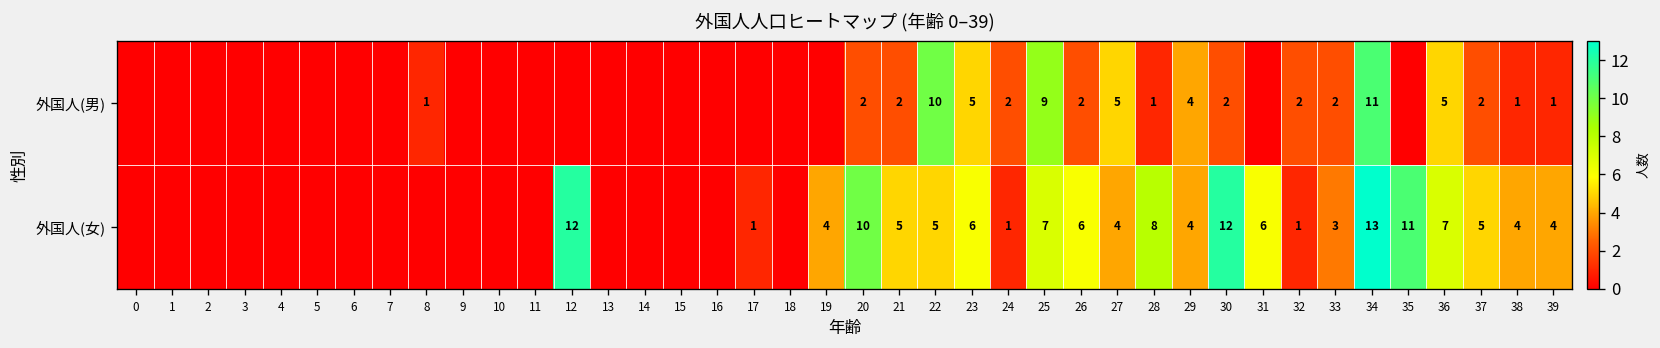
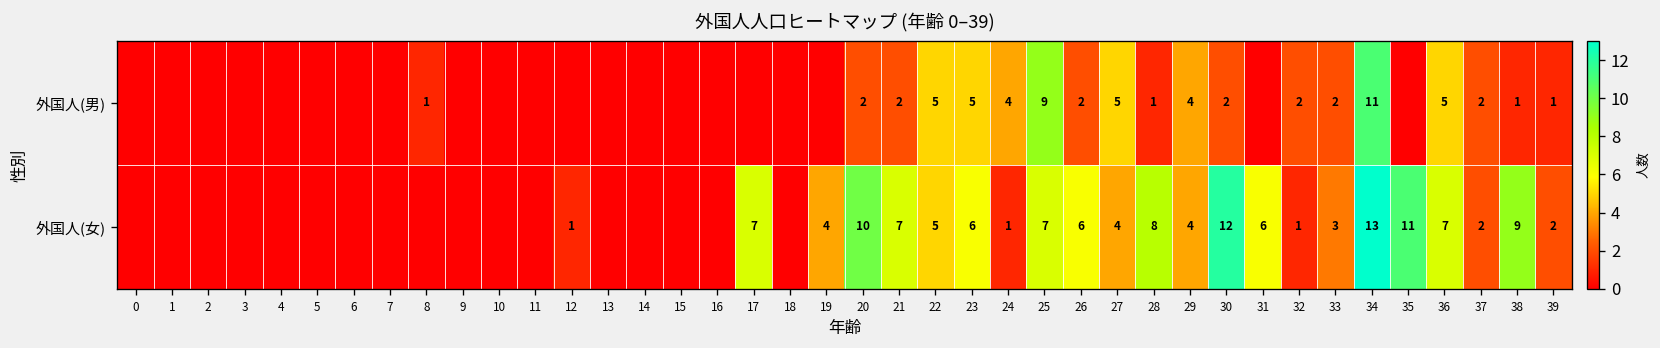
外国人(男), 22: 10 -> 5
外国人(男), 24: 2 -> 4
外国人(女), 12: 12 -> 1
外国人(女), 17: 1 -> 7
外国人(女), 21: 5 -> 7
外国人(女), 37: 5 -> 2
外国人(女), 38: 4 -> 9
外国人(女), 39: 4 -> 2
